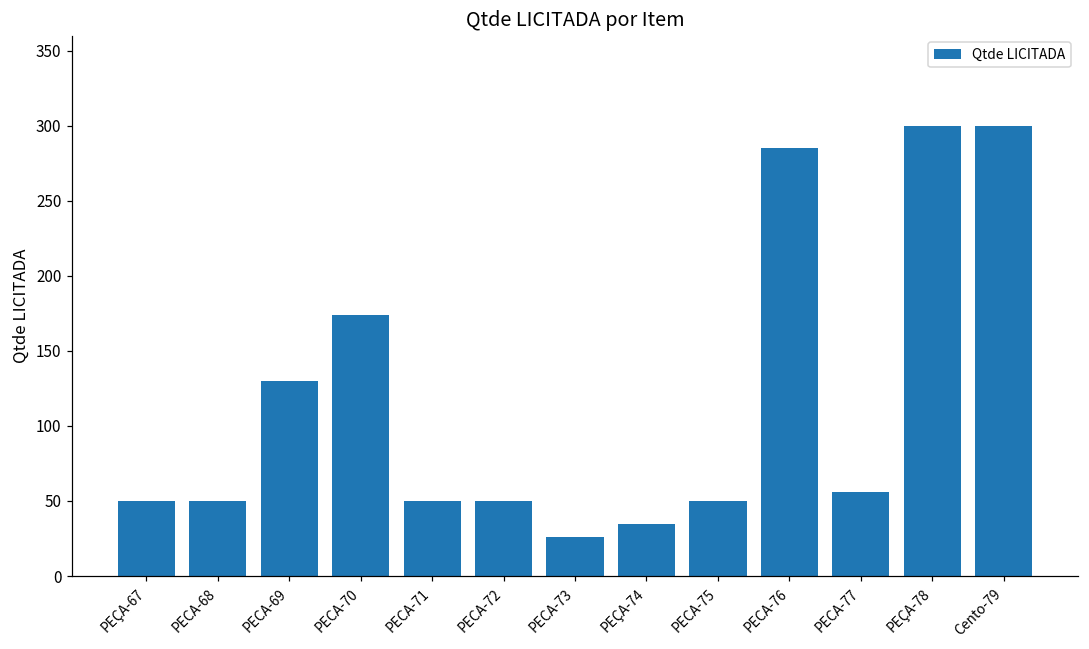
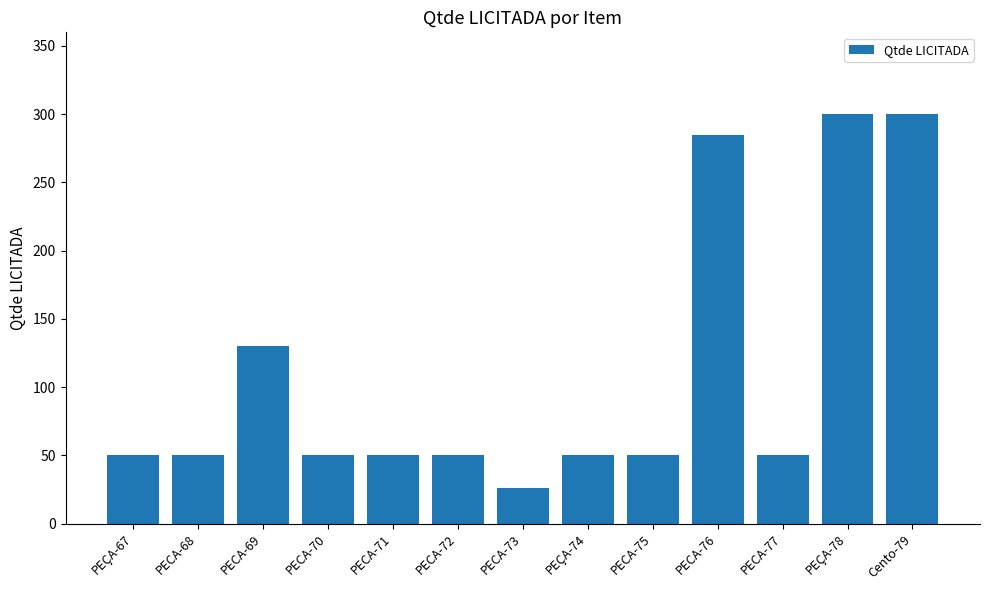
PECA-70: 174 -> 50
PEÇA-74: 35 -> 50
PECA-77: 56 -> 50
